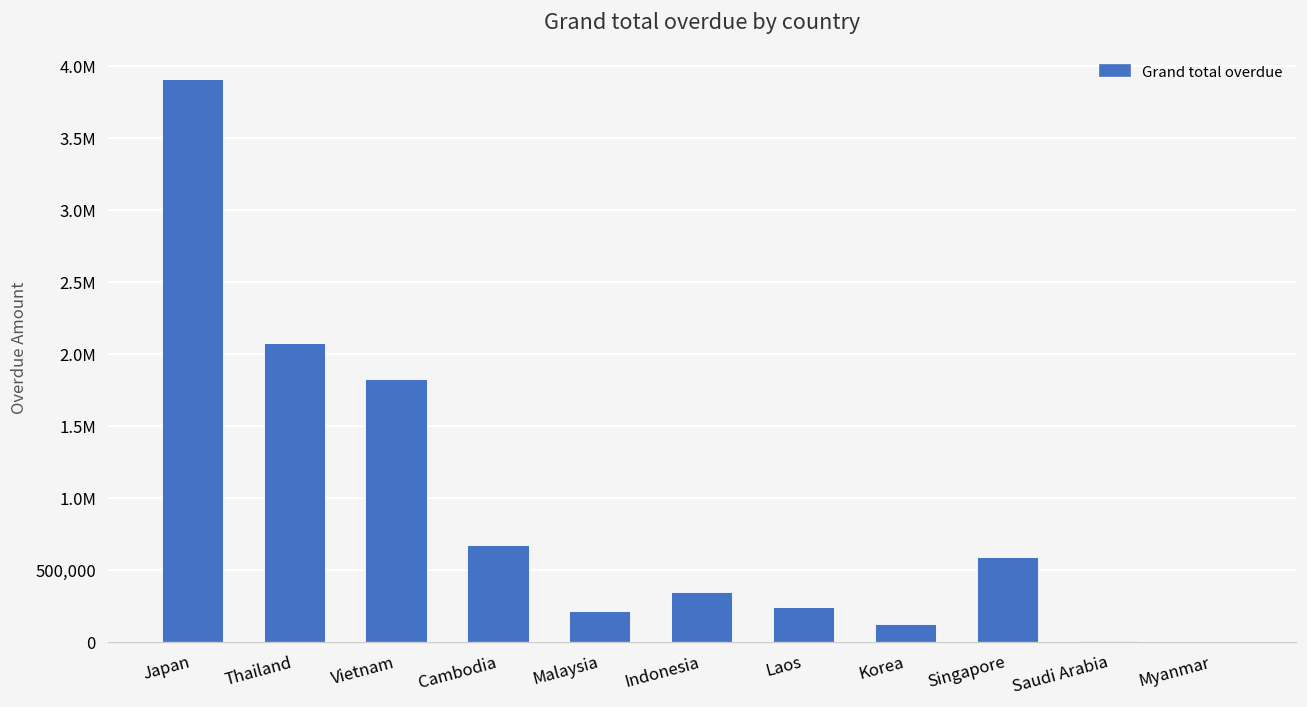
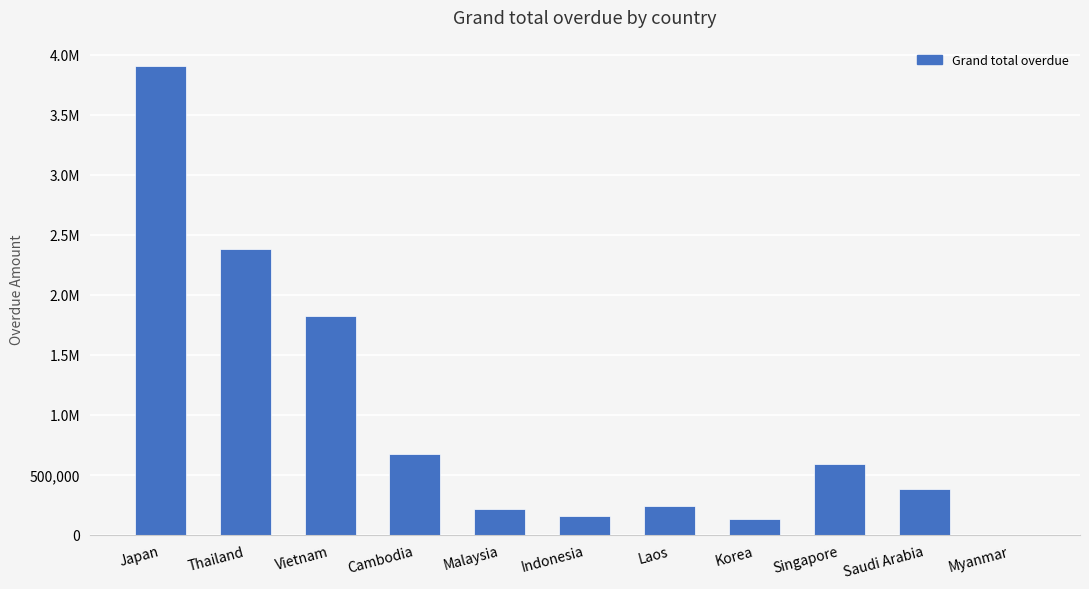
Thailand: 2,070,000 -> 2,380,000
Indonesia: 350,000 -> 160,000
Saudi Arabia: 10,000 -> 380,000
